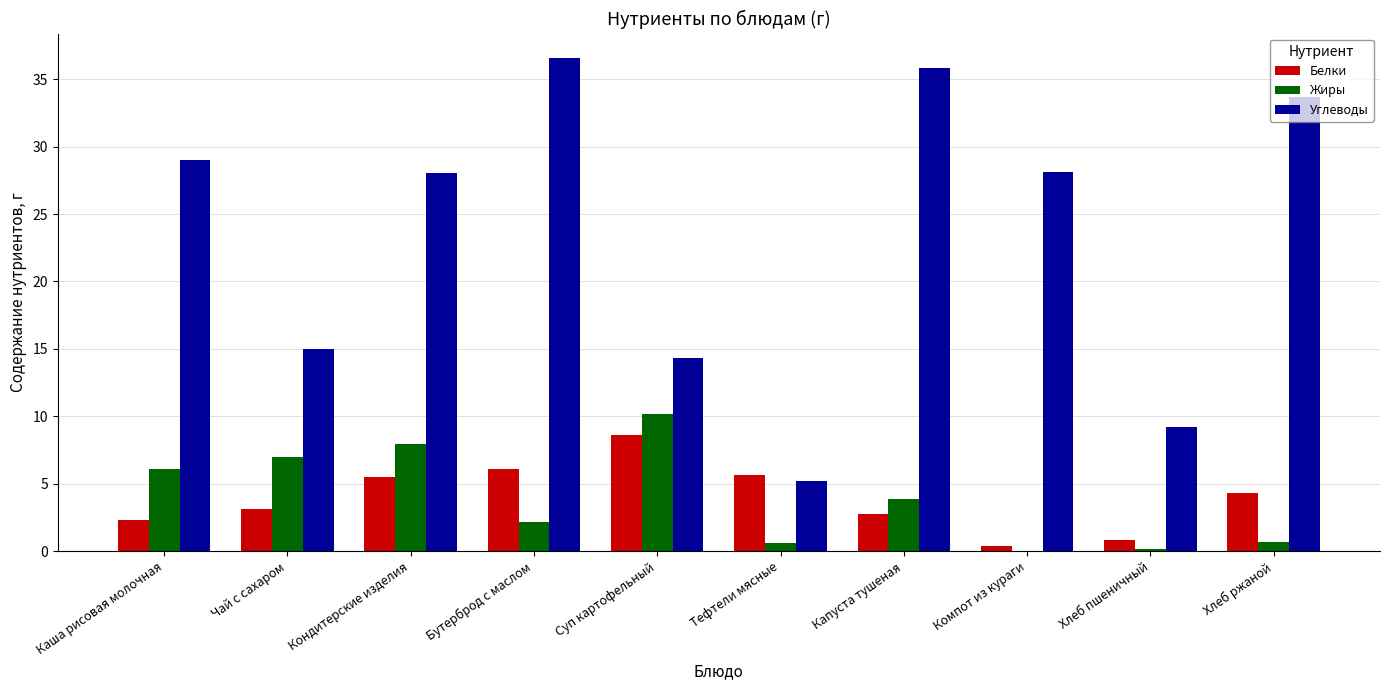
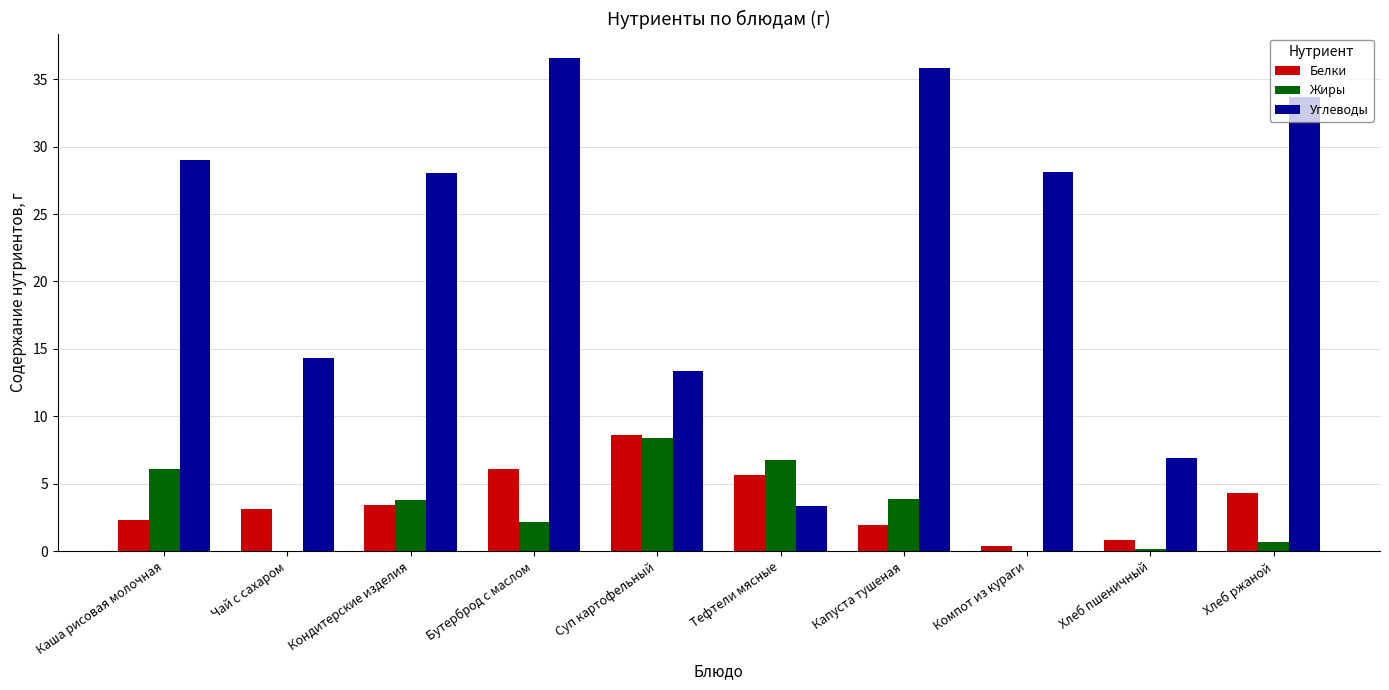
Жиры, Чай с сахаром: 7.0 -> 0.0
Углеводы, Чай с сахаром: 15.0 -> 14.3
Белки, Кондитерские изделия: 5.5 -> 3.4
Жиры, Кондитерские изделия: 8.0 -> 3.8
Жиры, Суп картофельный: 10.2 -> 8.4
Углеводы, Суп картофельный: 14.3 -> 13.4
Жиры, Тефтели мясные: 0.6 -> 6.8
Углеводы, Тефтели мясные: 5.2 -> 3.3
Белки, Капуста тушеная: 2.8 -> 1.9
Углеводы, Хлеб пшеничный: 9.2 -> 6.9
